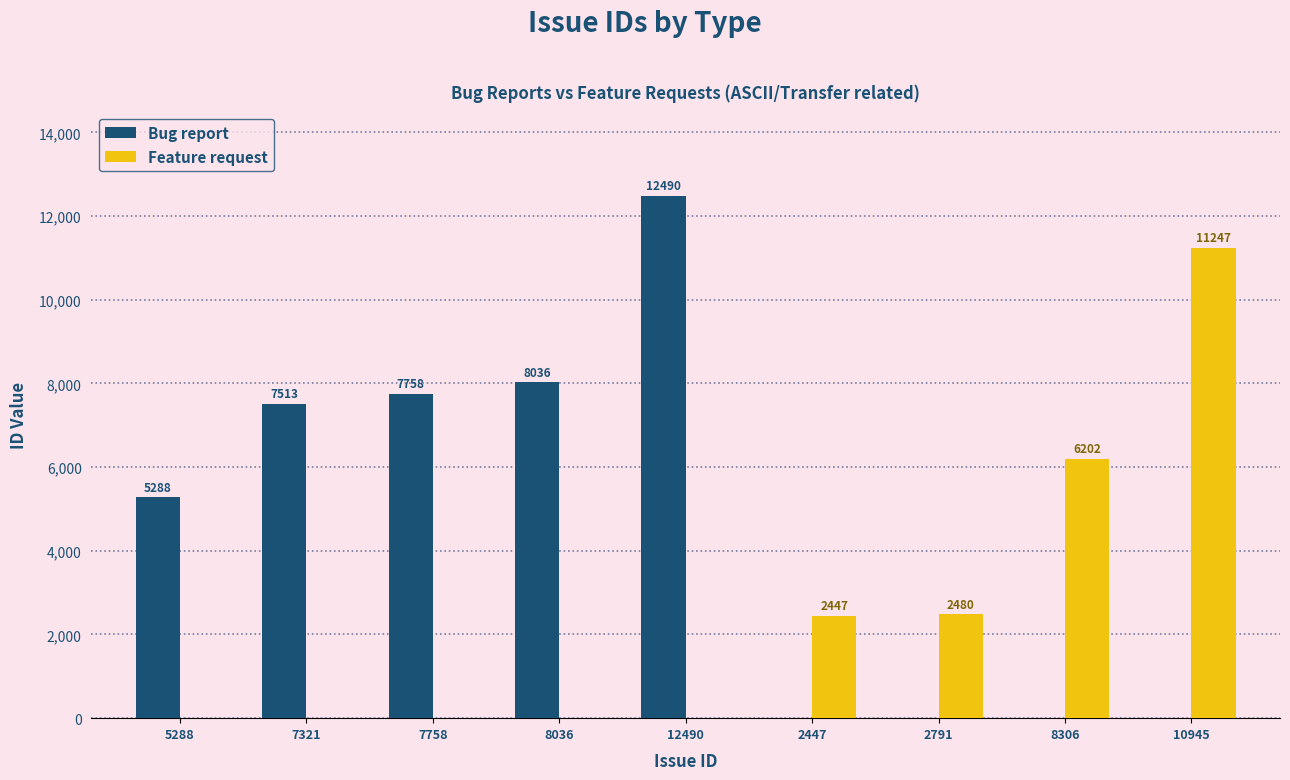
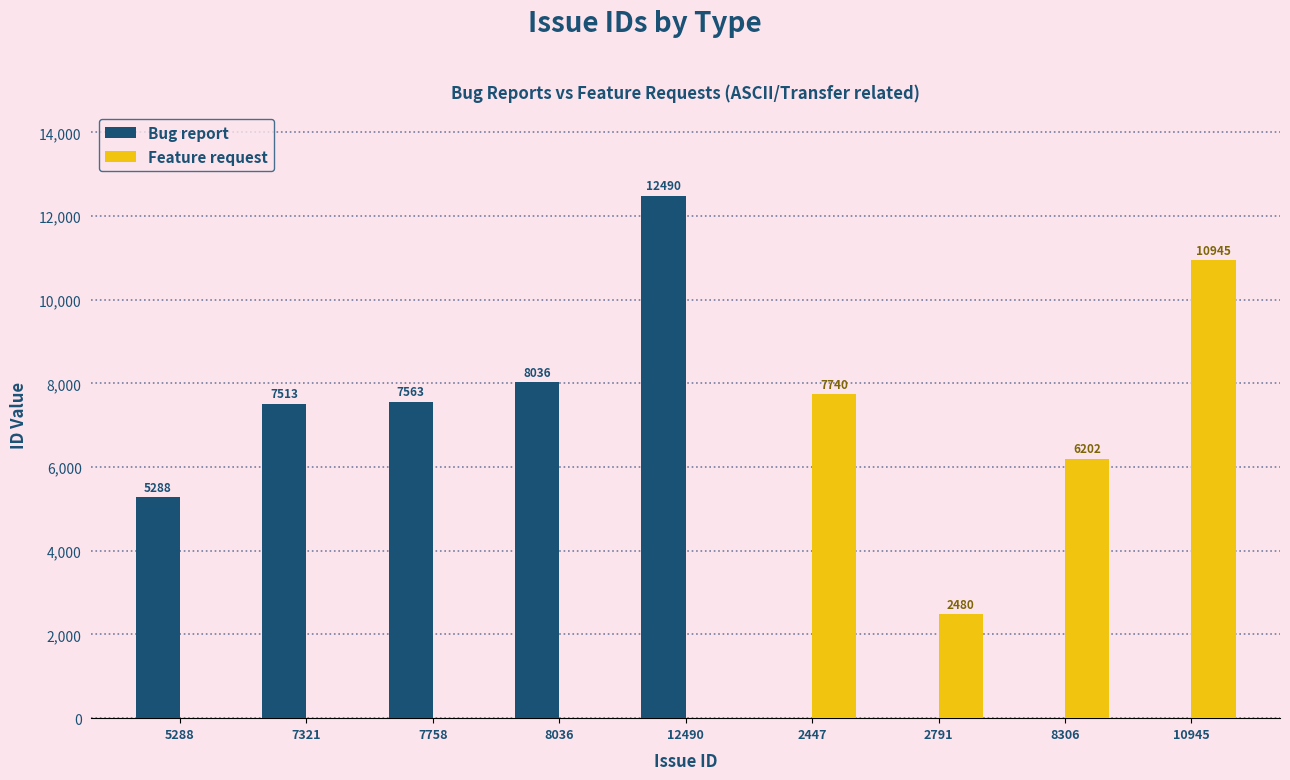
Bug report, 7758: 7758 -> 7563
Feature request, 2447: 2447 -> 7740
Feature request, 10945: 11247 -> 10945
